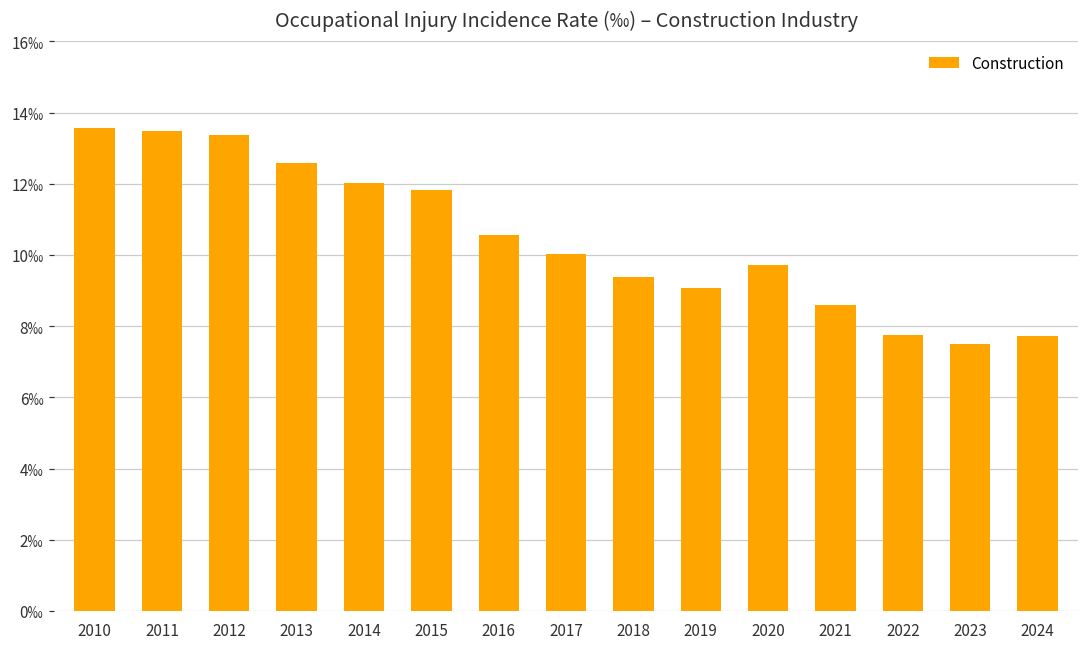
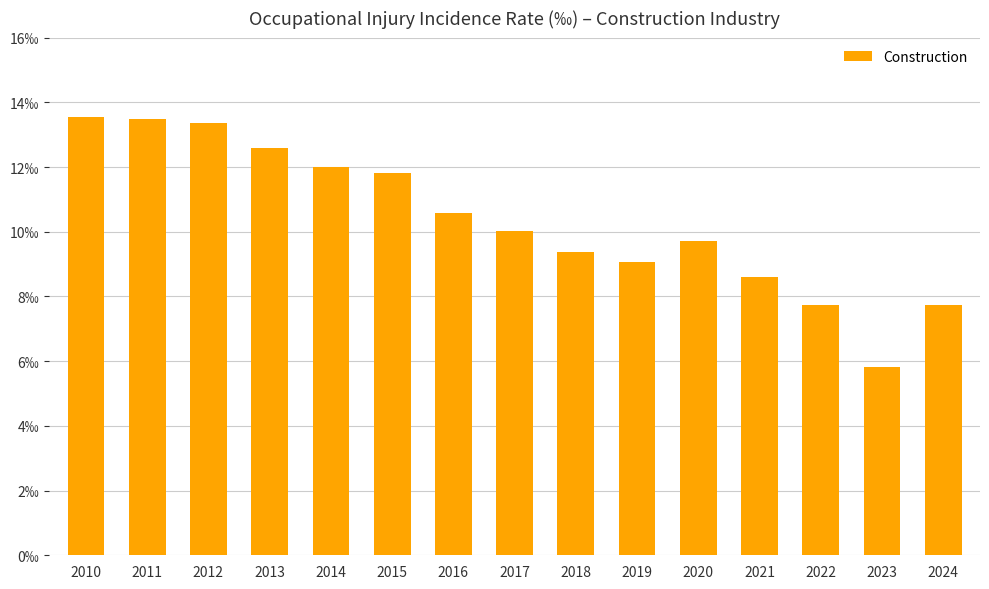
2023: 7.5‰ -> 5.8‰
